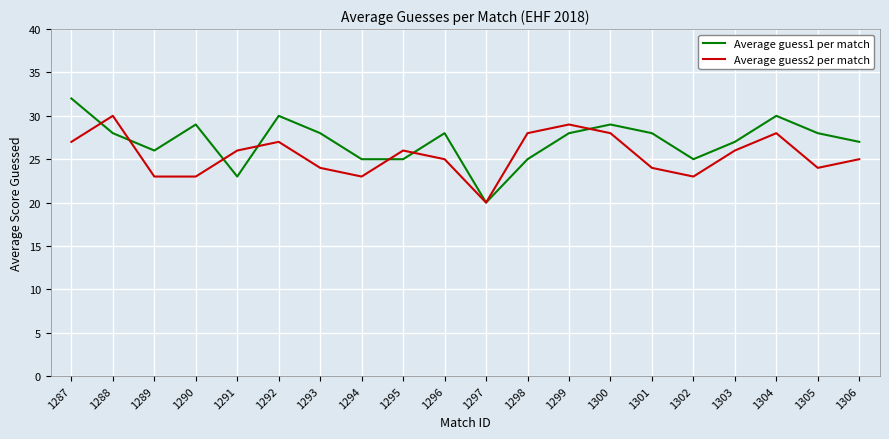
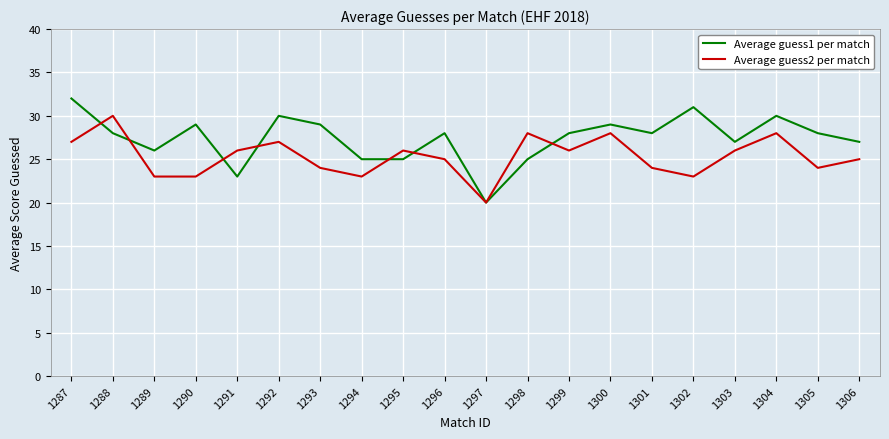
Average guess1 per match, 1293: 28 -> 29
Average guess2 per match, 1299: 29 -> 26
Average guess1 per match, 1302: 25 -> 31
